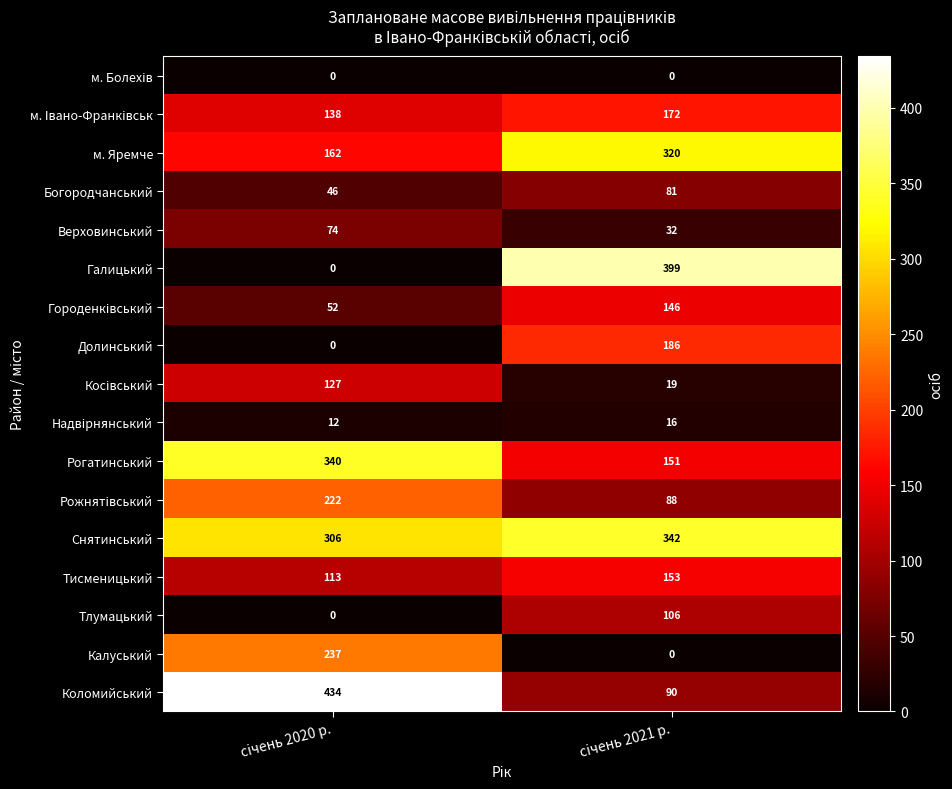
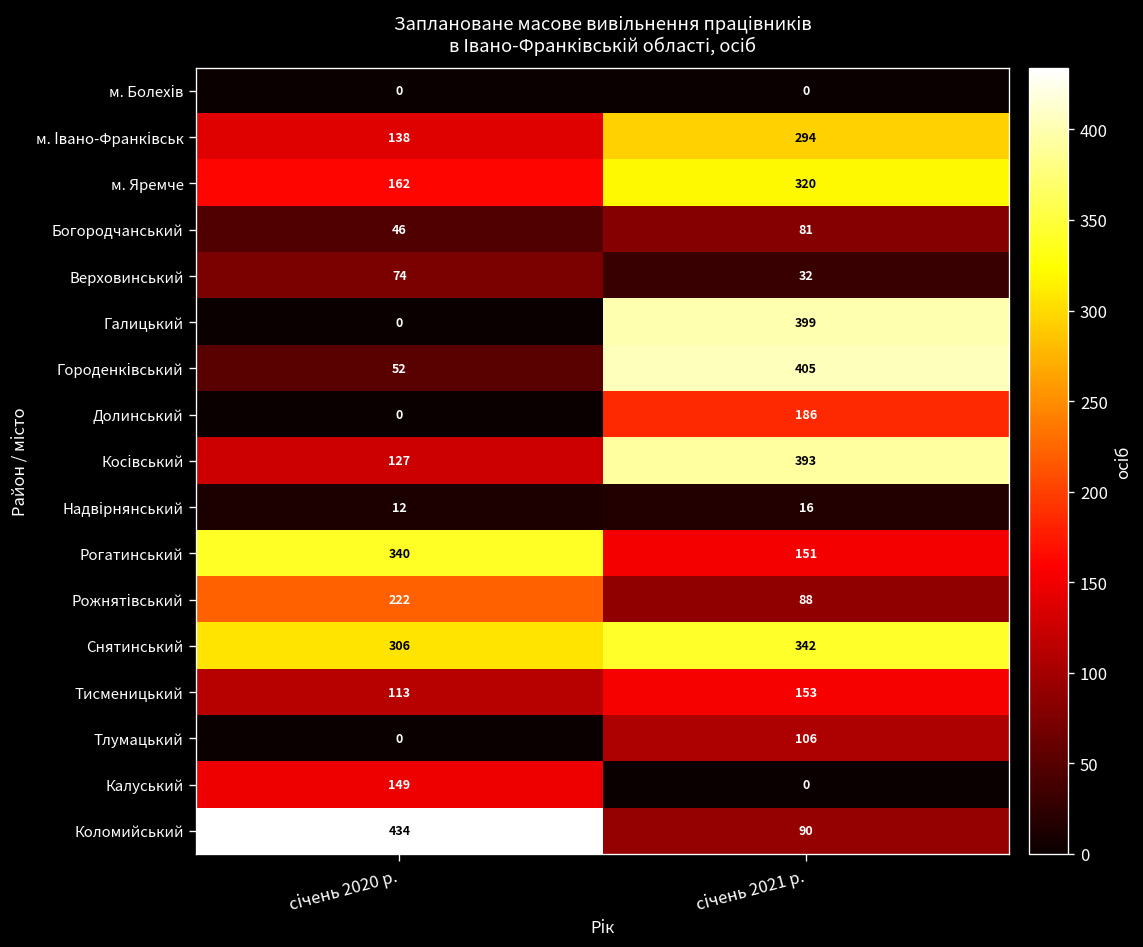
м. Івано-Франківськ, січень 2021 р.: 172 -> 294
Городенківський, січень 2021 р.: 146 -> 405
Косівський, січень 2021 р.: 19 -> 393
Калуський, січень 2020 р.: 237 -> 149
